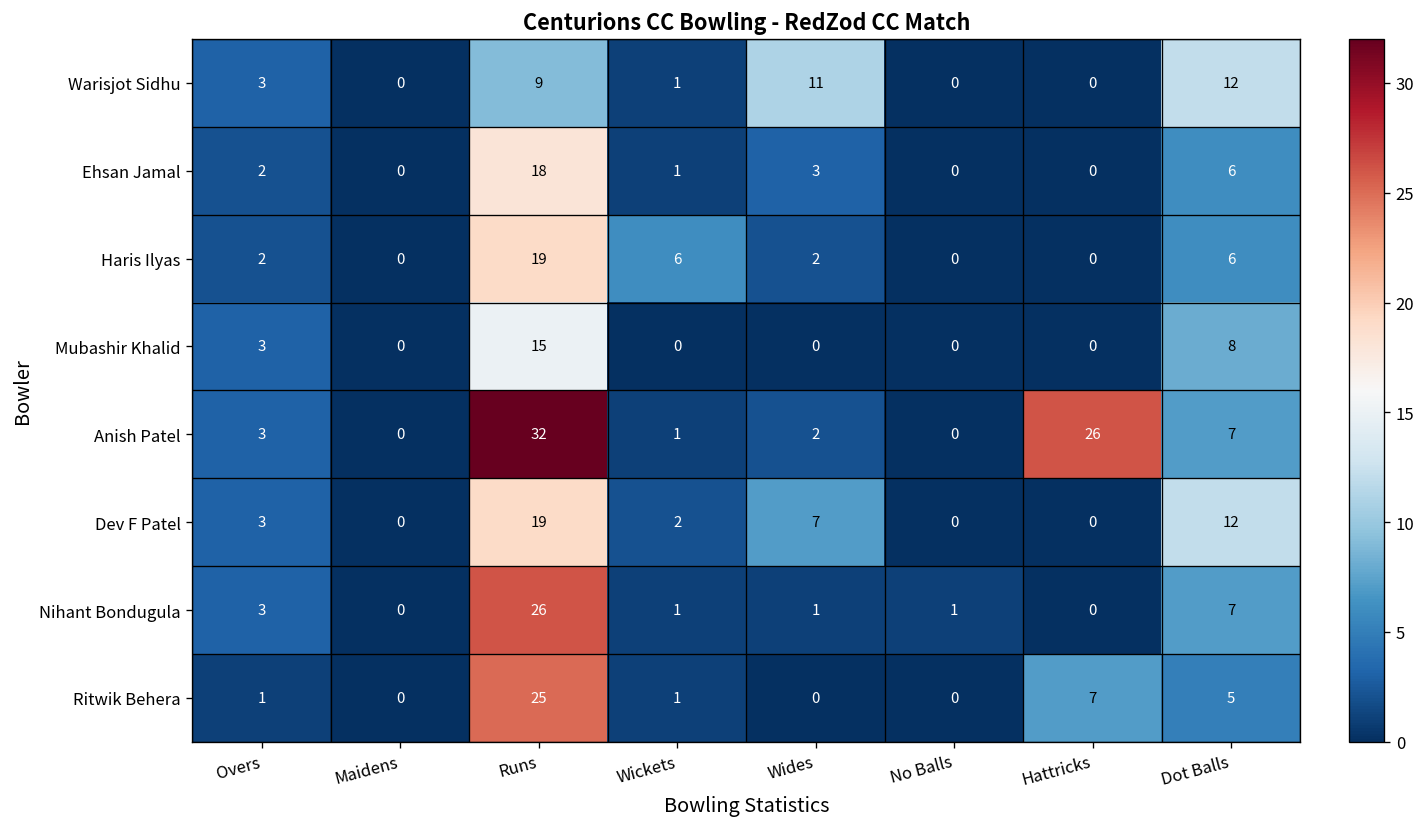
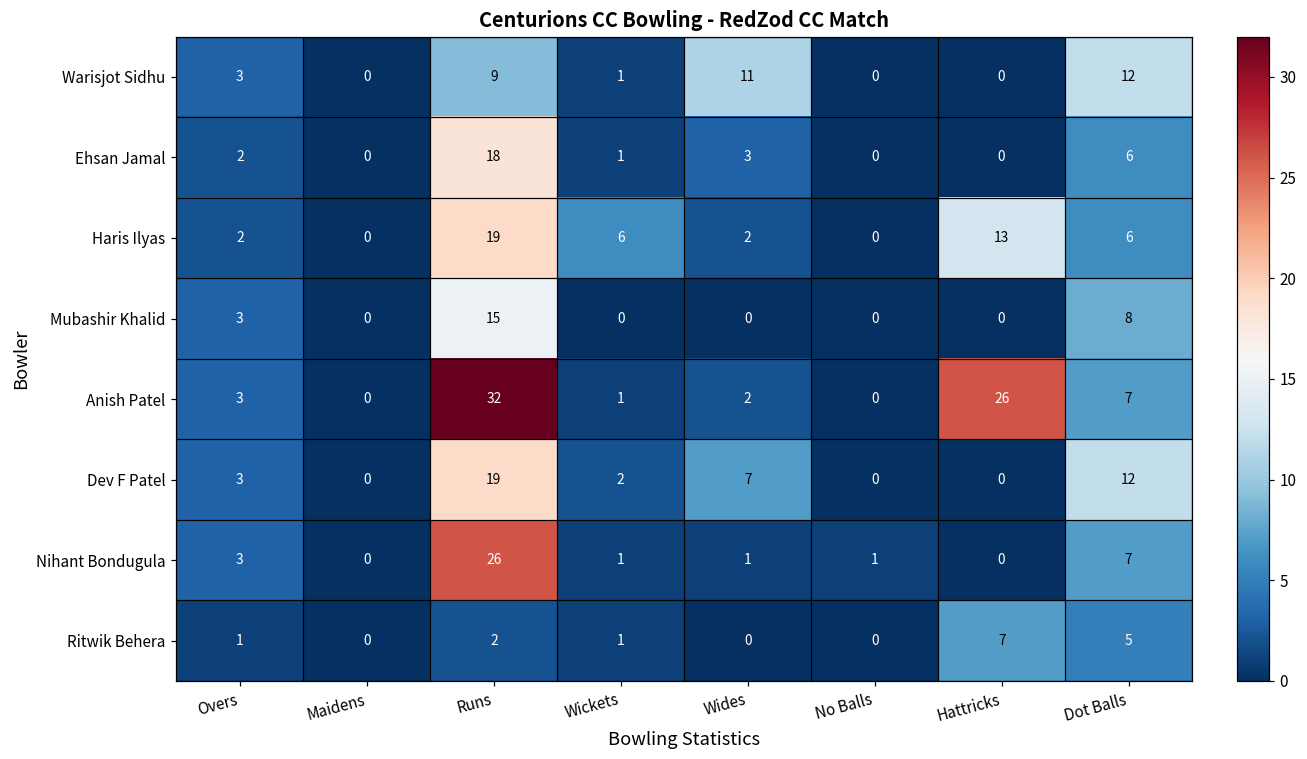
Haris Ilyas, Hattricks: 0 -> 13
Ritwik Behera, Runs: 25 -> 2
